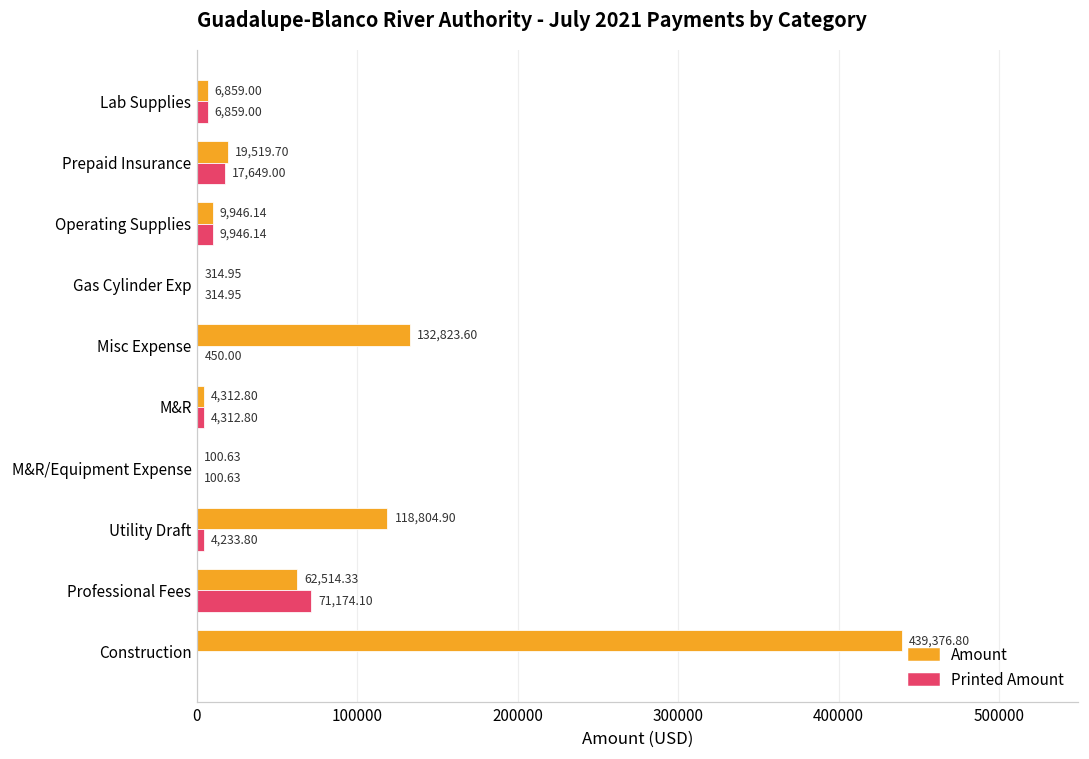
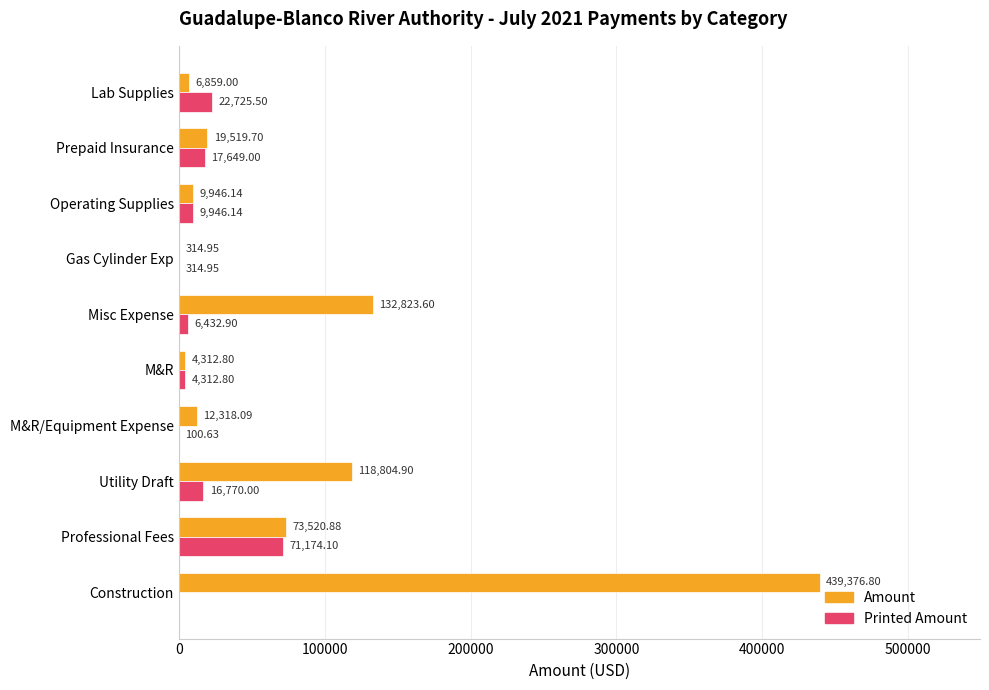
Printed Amount, Lab Supplies: 6,859.00 -> 22,725.50
Printed Amount, Misc Expense: 450.00 -> 6,432.90
Amount, M&R/Equipment Expense: 100.63 -> 12,318.09
Printed Amount, Utility Draft: 4,233.80 -> 16,770.00
Amount, Professional Fees: 62,514.33 -> 73,520.88
